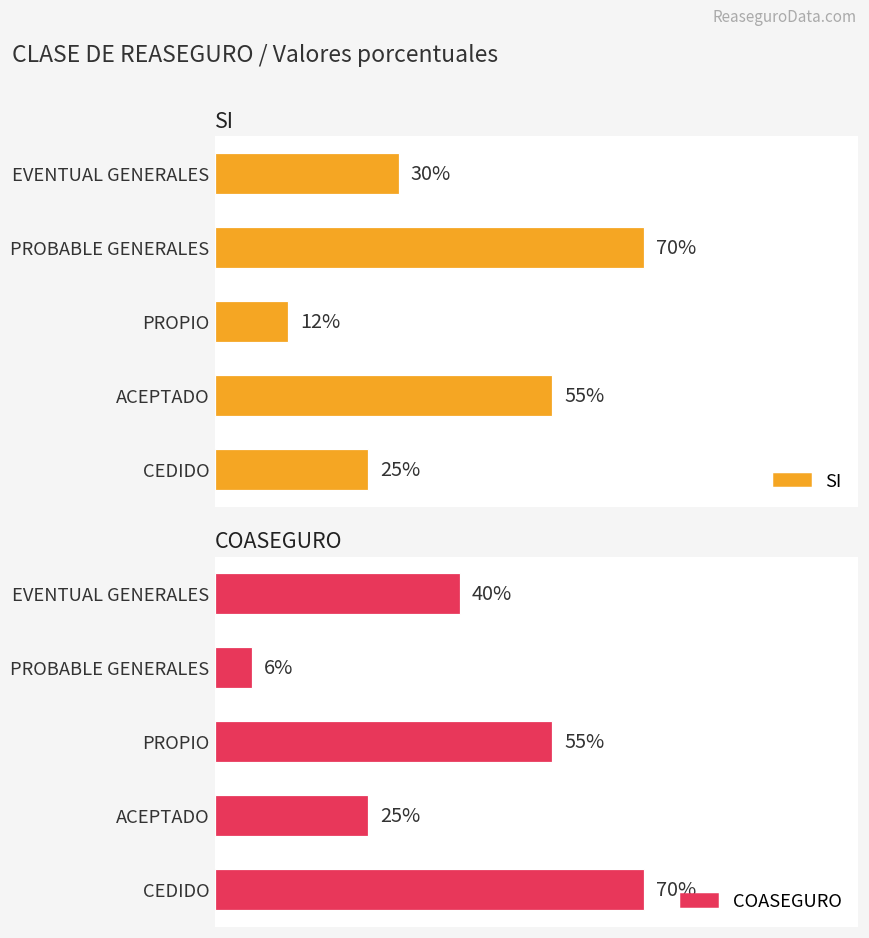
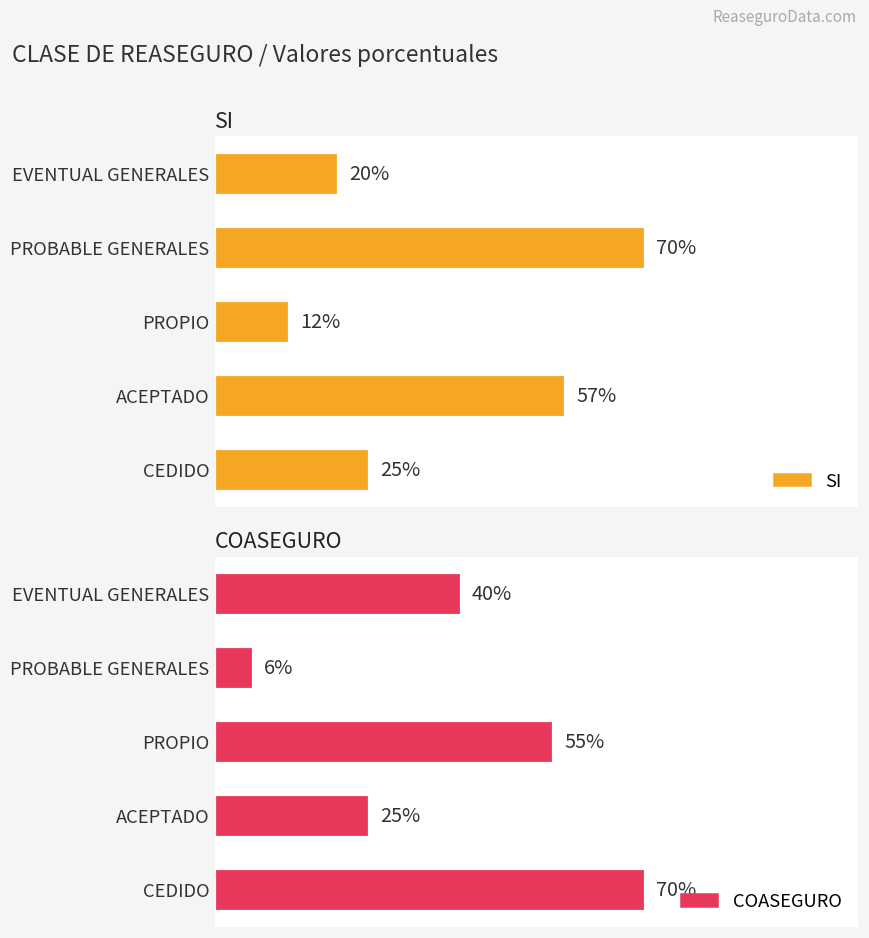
SI, EVENTUAL GENERALES: 30% -> 20%
SI, ACEPTADO: 55% -> 57%
